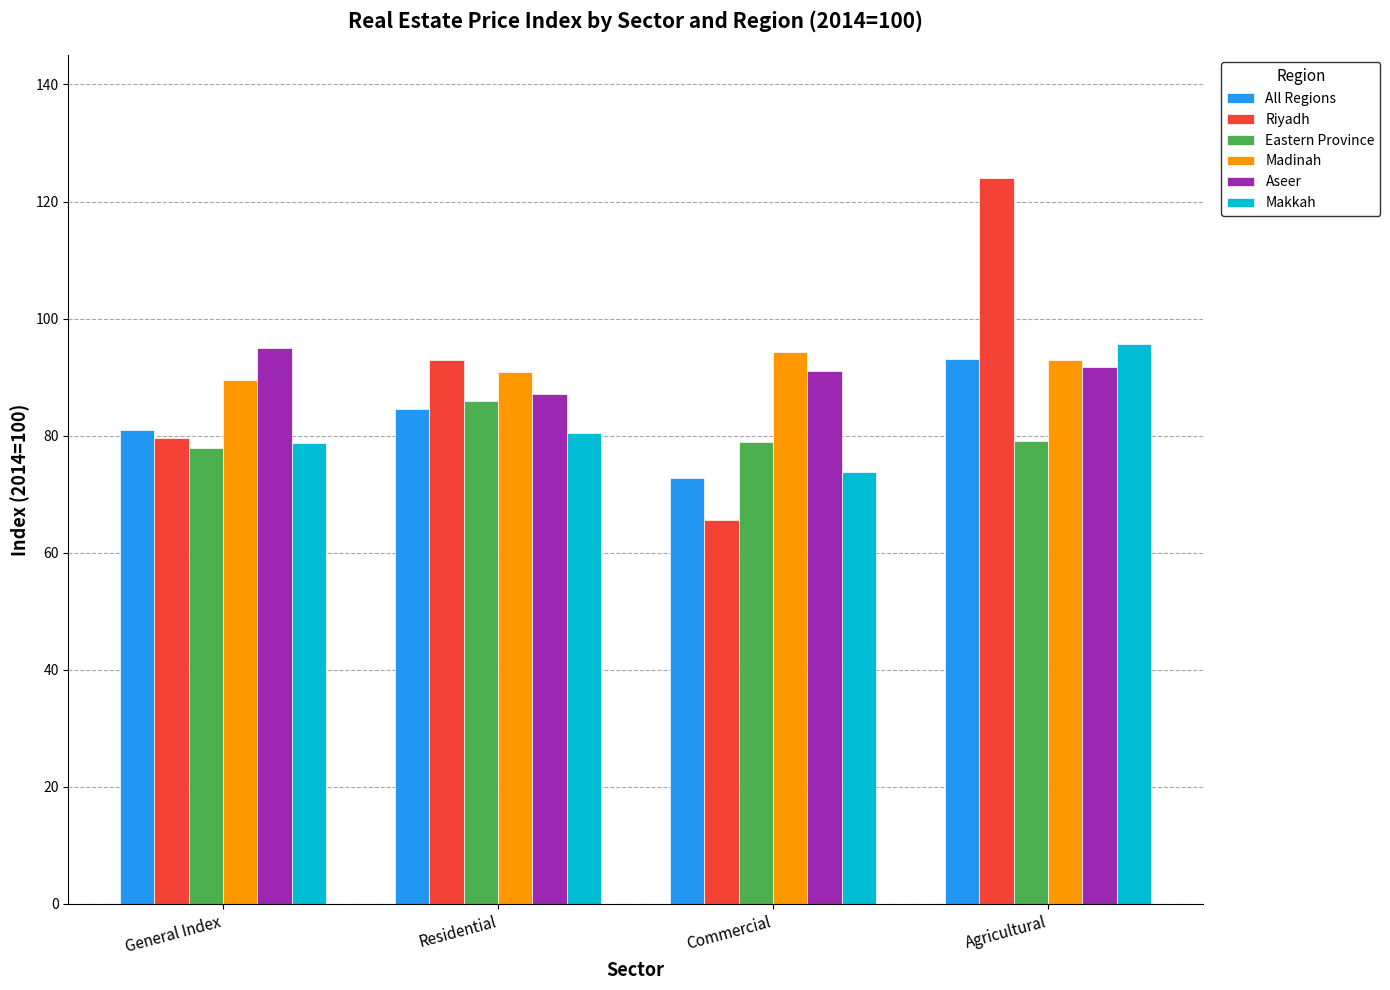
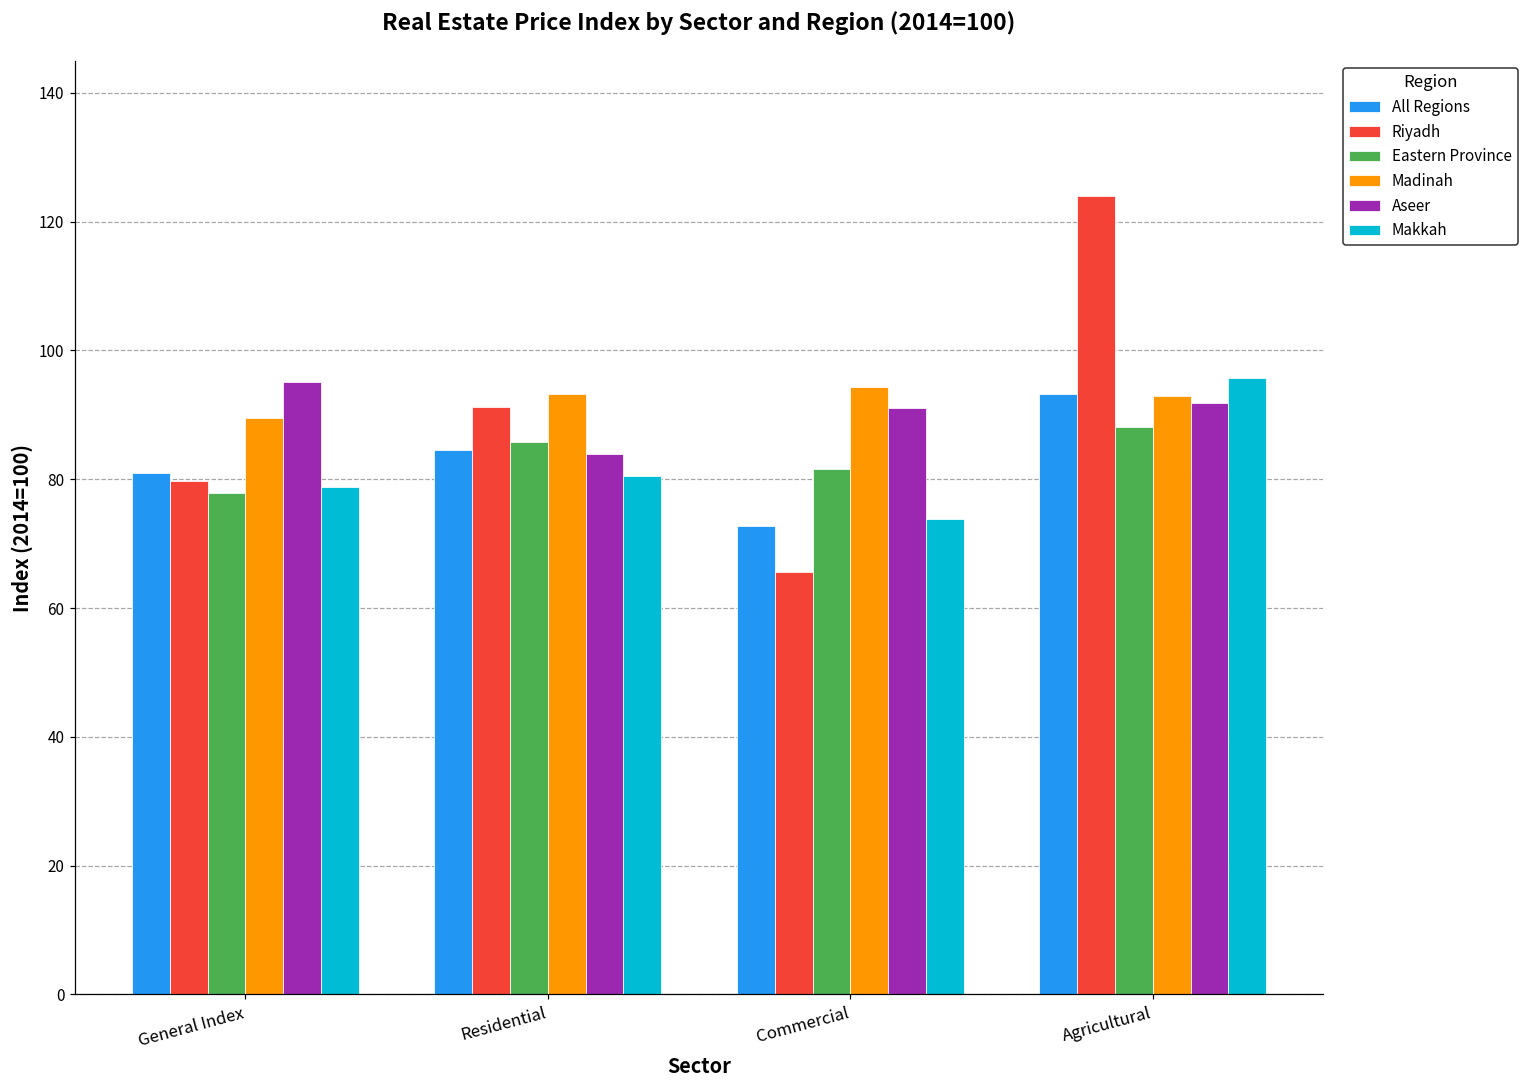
Riyadh, Residential: 93 -> 91
Madinah, Residential: 91 -> 93
Aseer, Residential: 87 -> 84
Eastern Province, Commercial: 79 -> 82
Eastern Province, Agricultural: 79 -> 88
